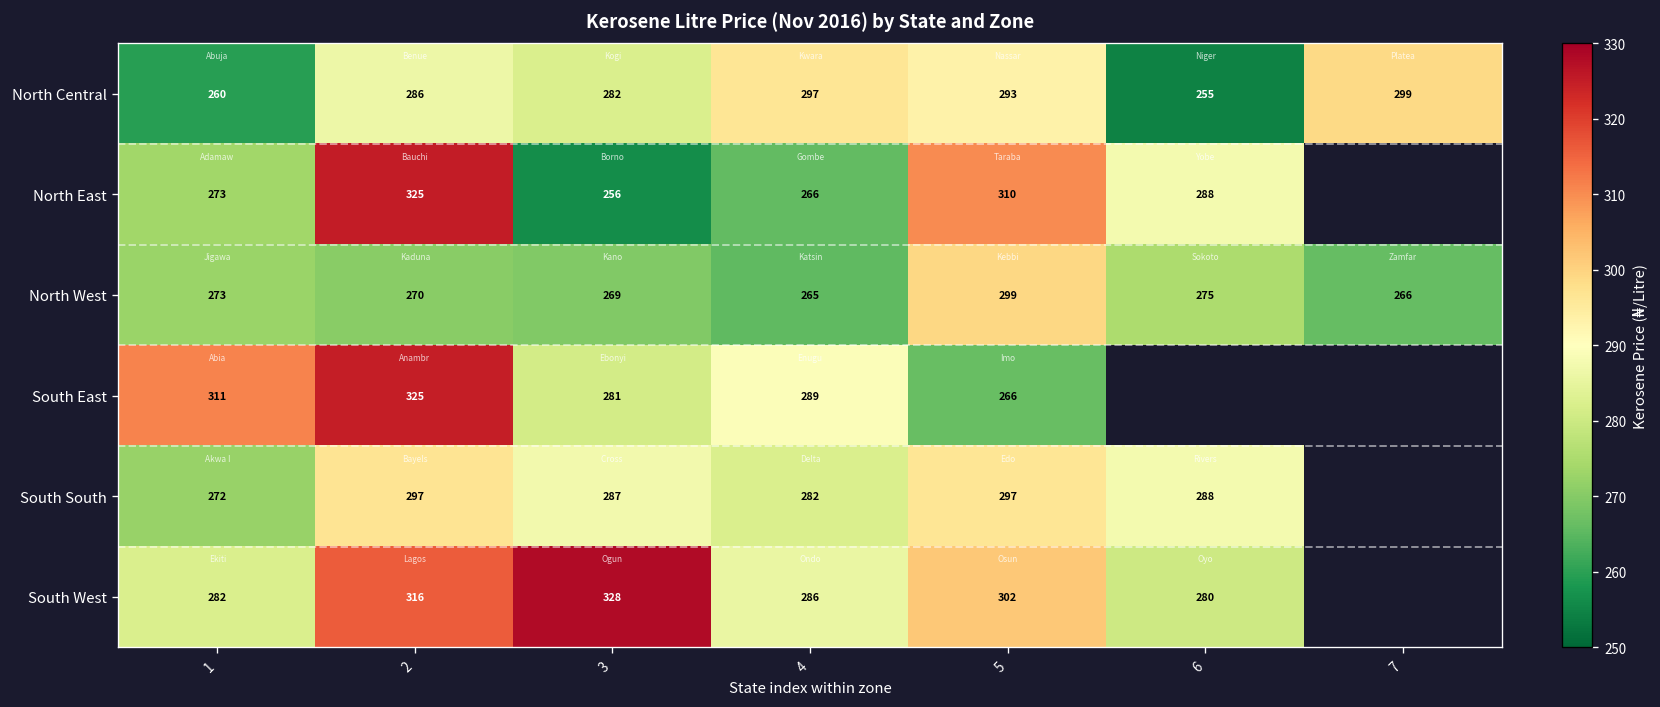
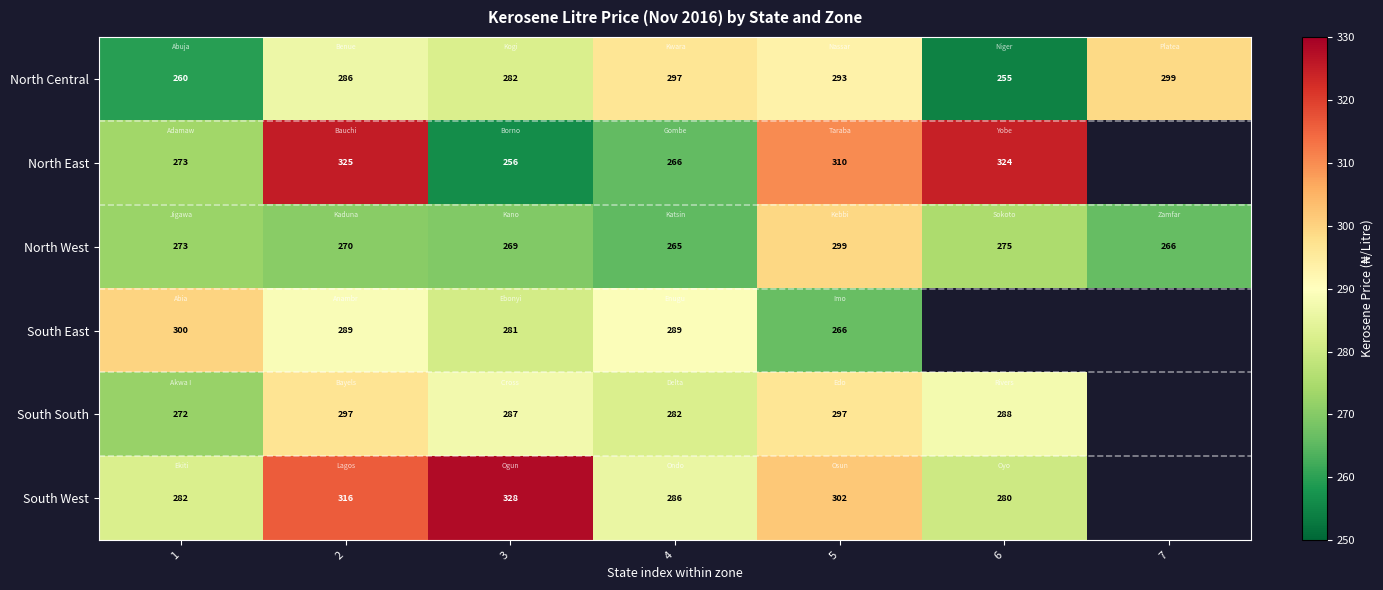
North East, 6: 288 -> 324
South East, 1: 311 -> 300
South East, 2: 325 -> 289
